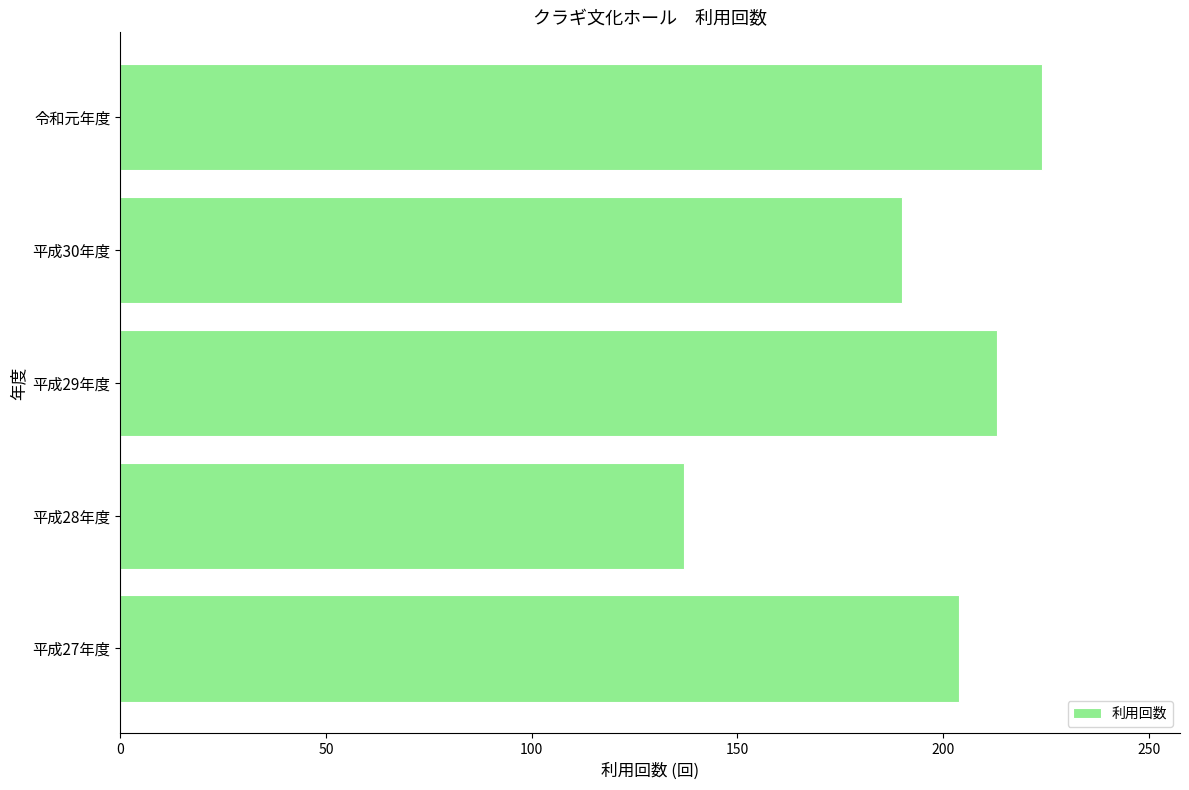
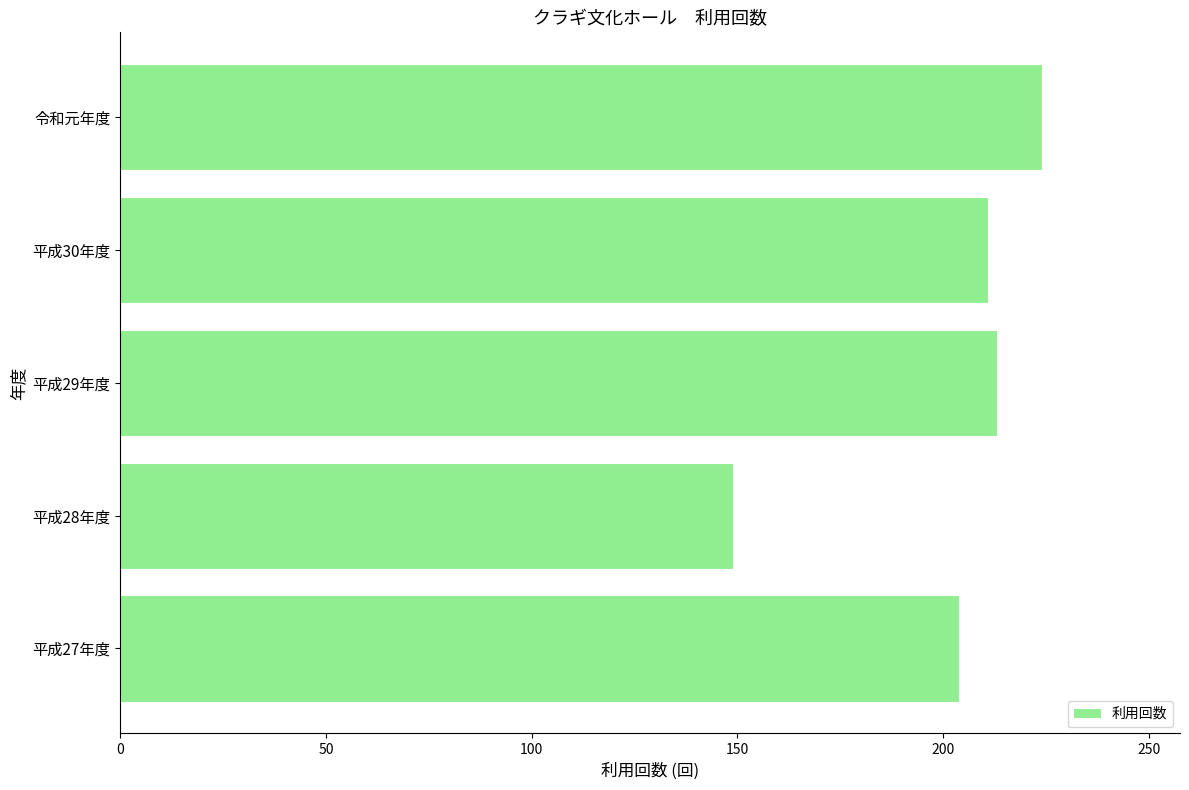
平成30年度: 190 -> 211
平成28年度: 137 -> 149
